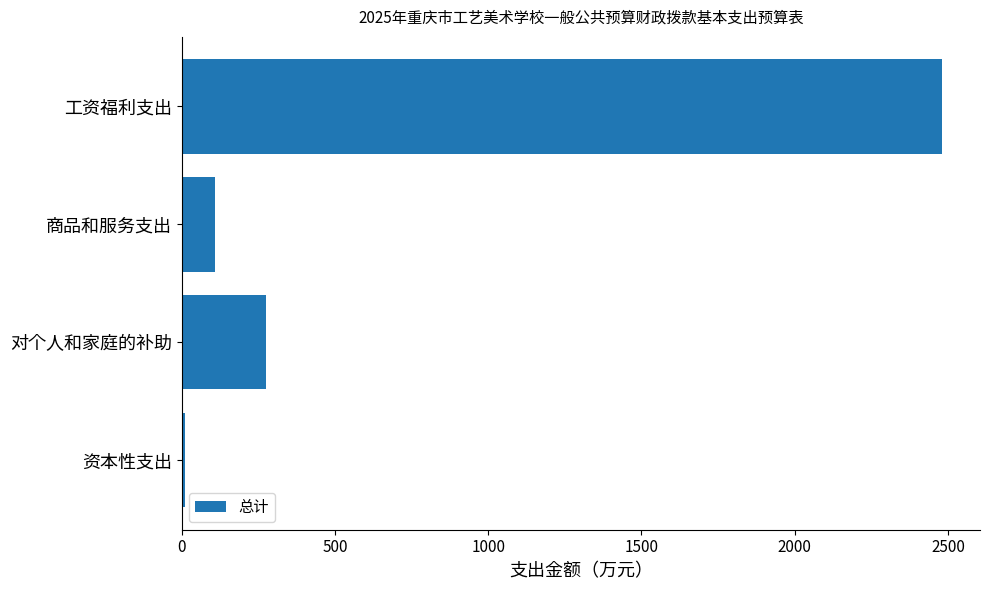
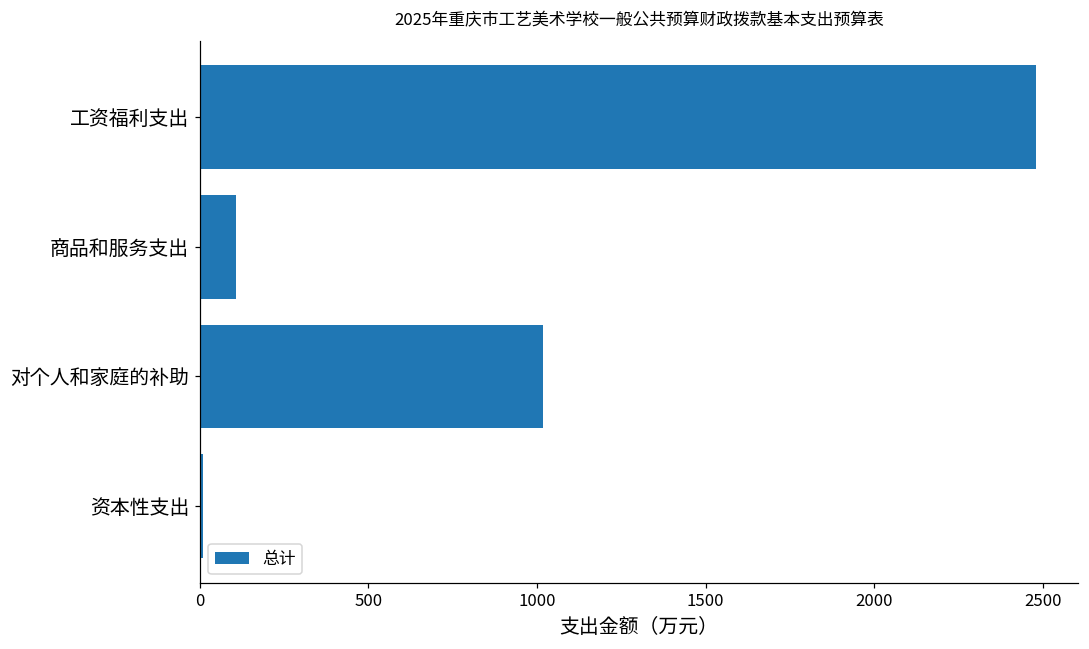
对个人和家庭的补助: 280 -> 1020
